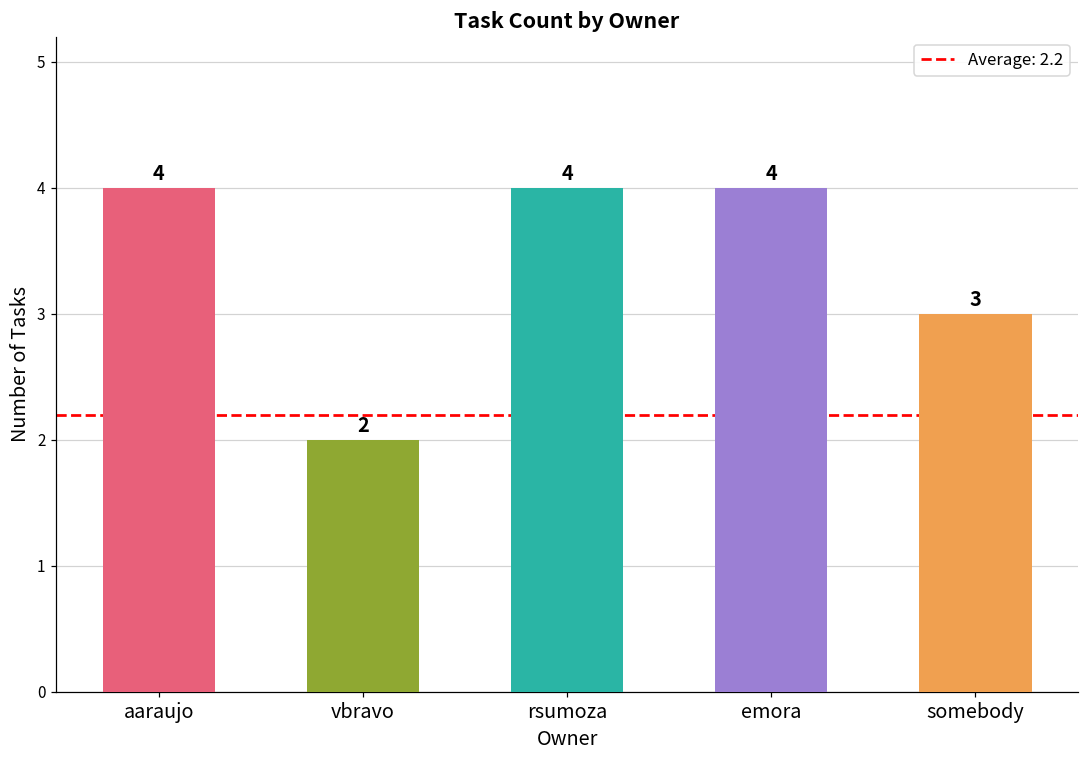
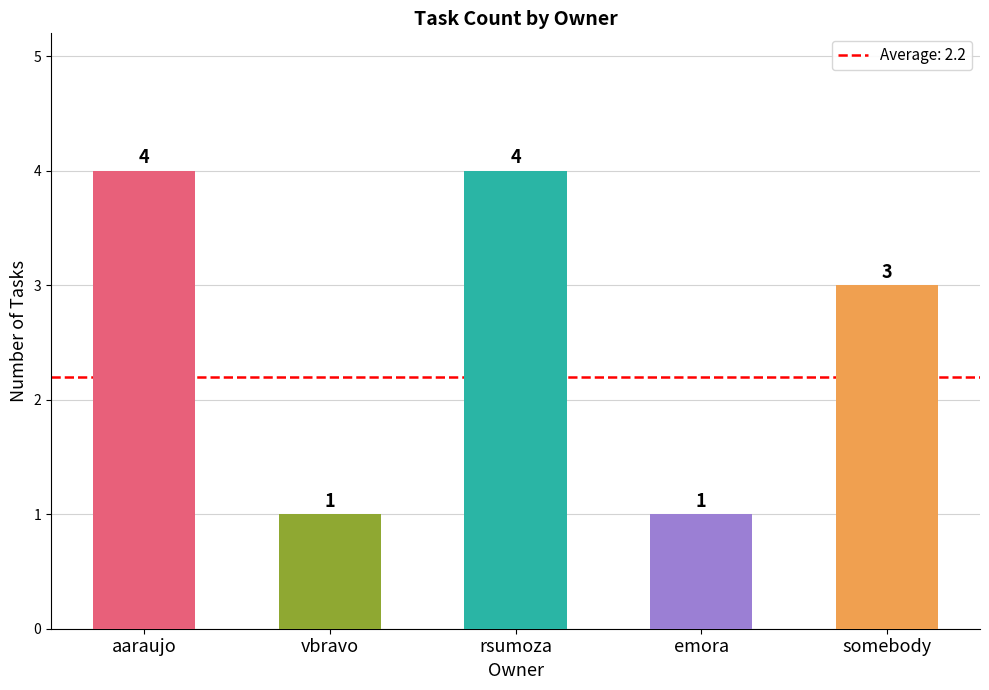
vbravo: 2 -> 1
emora: 4 -> 1
